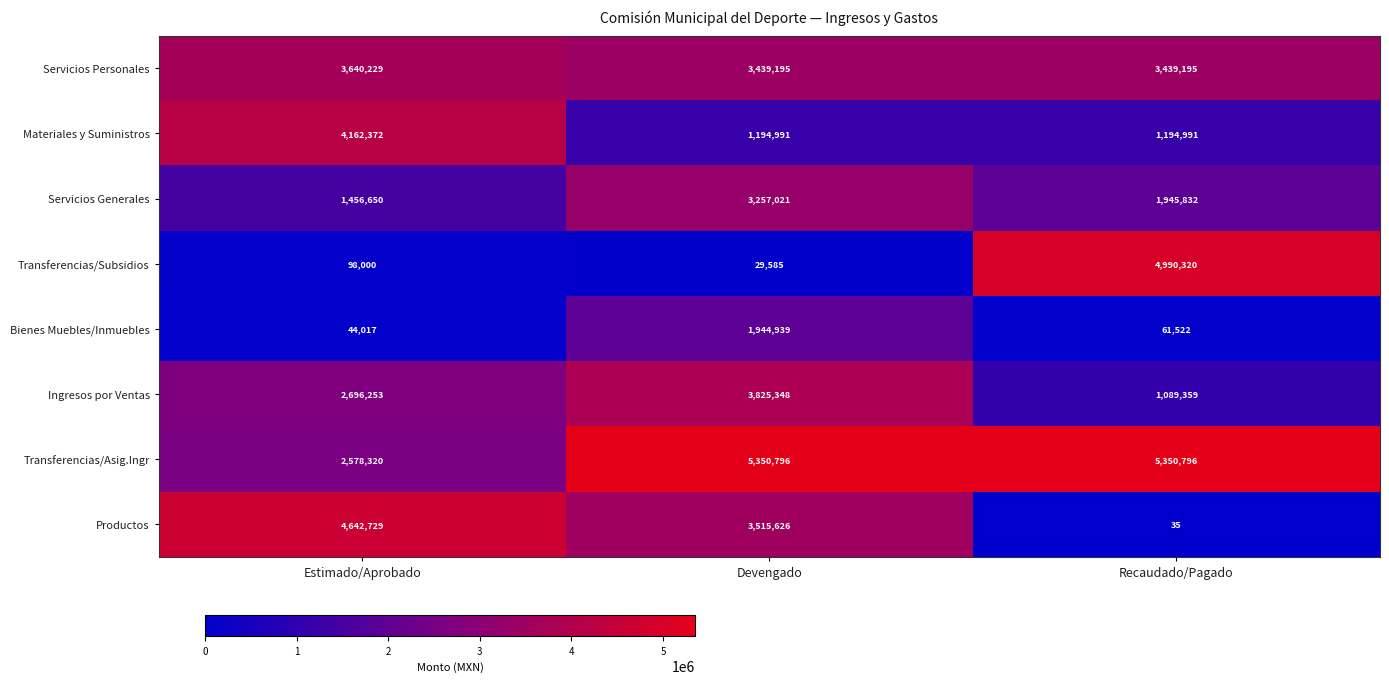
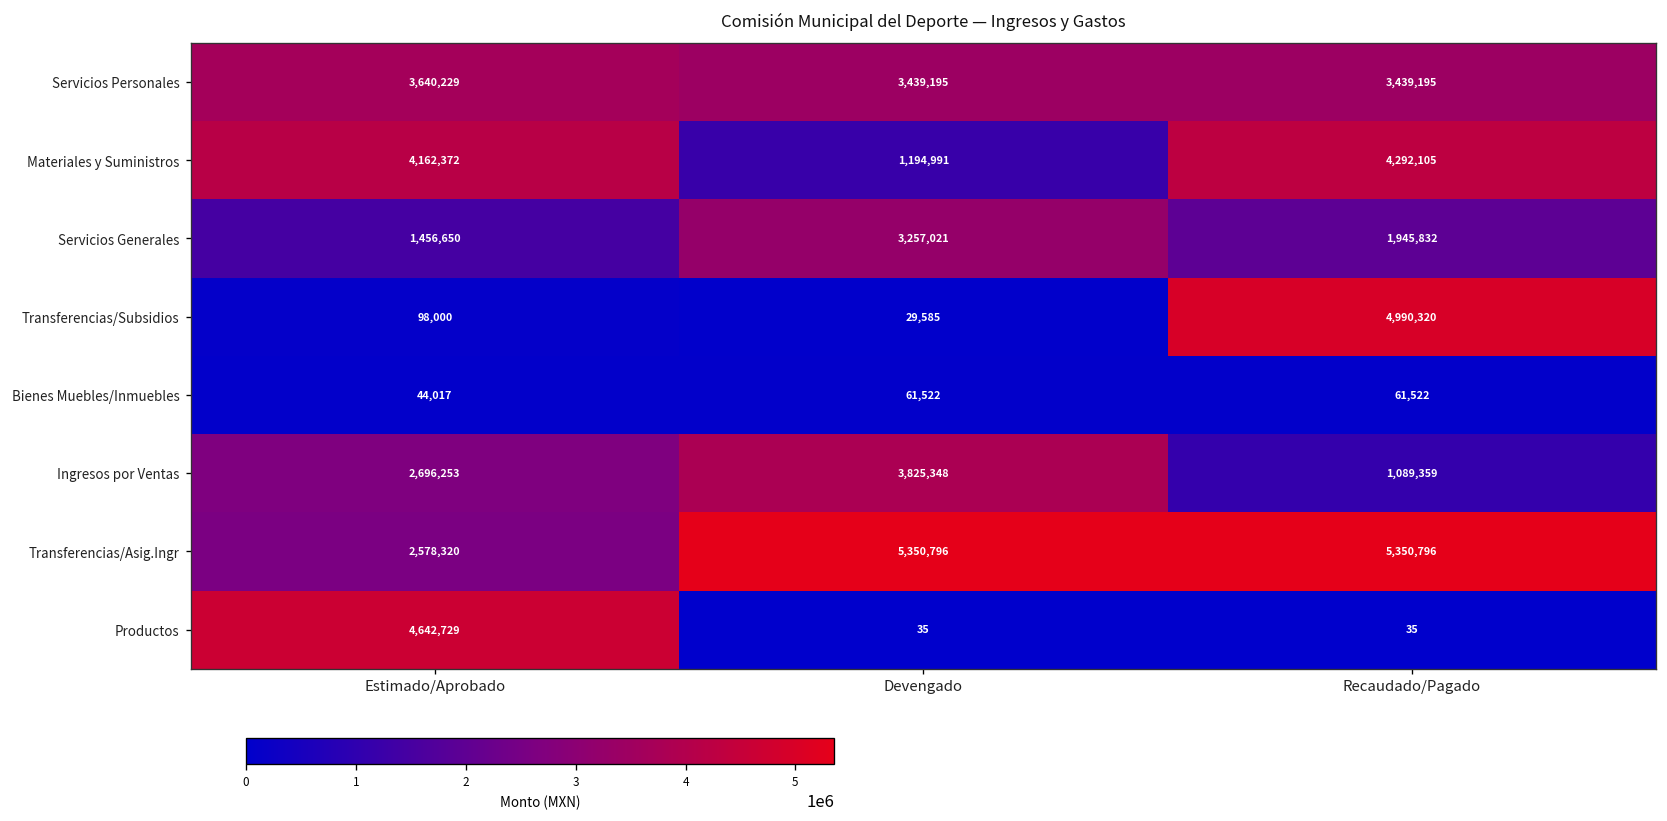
Materiales y Suministros, Recaudado/Pagado: 1,194,991 -> 4,292,105
Bienes Muebles/Inmuebles, Devengado: 1,944,939 -> 61,522
Productos, Devengado: 3,515,626 -> 35
